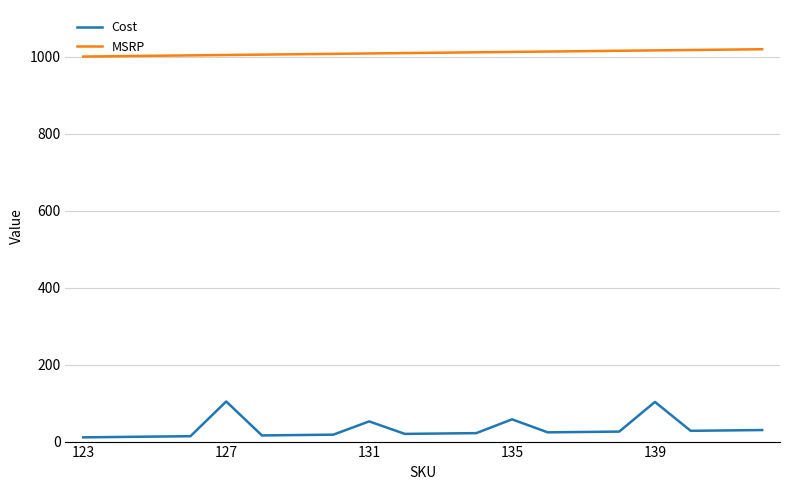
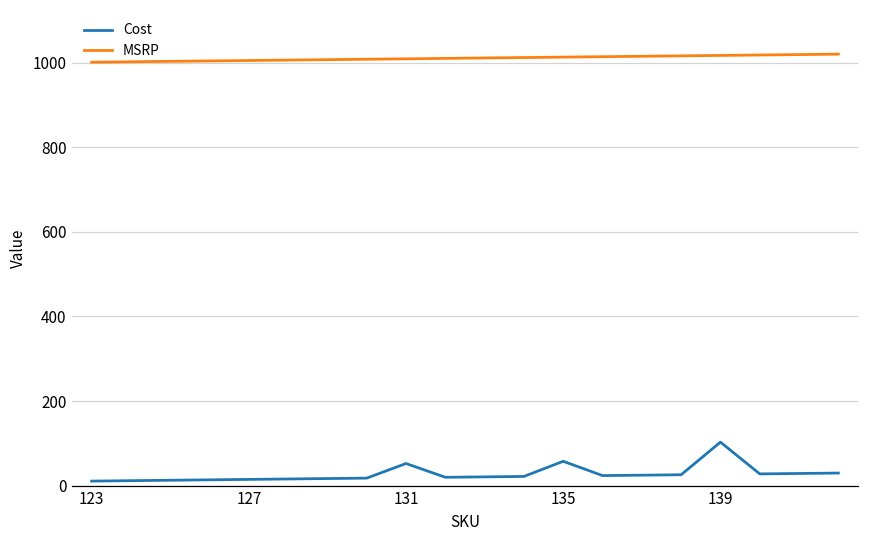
Cost, 127: 100 -> 10
